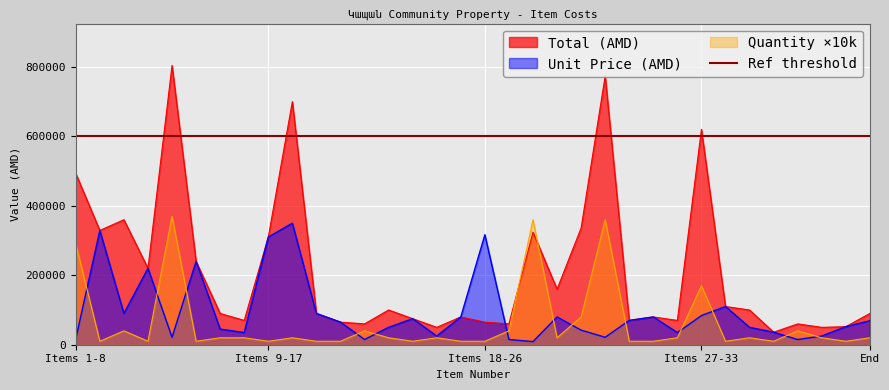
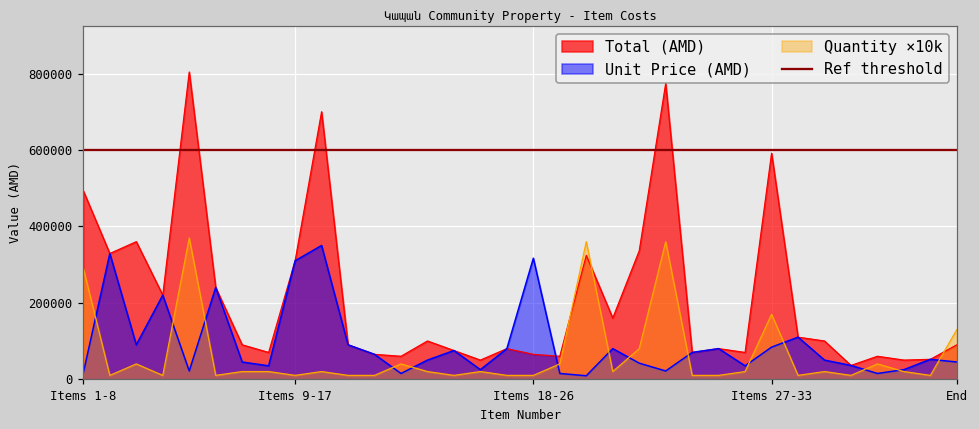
Total (AMD), Items 27-33: 620000 -> 590000
Unit Price (AMD), End: 70000 -> 50000
Quantity ×10k, End: 20000 -> 130000
